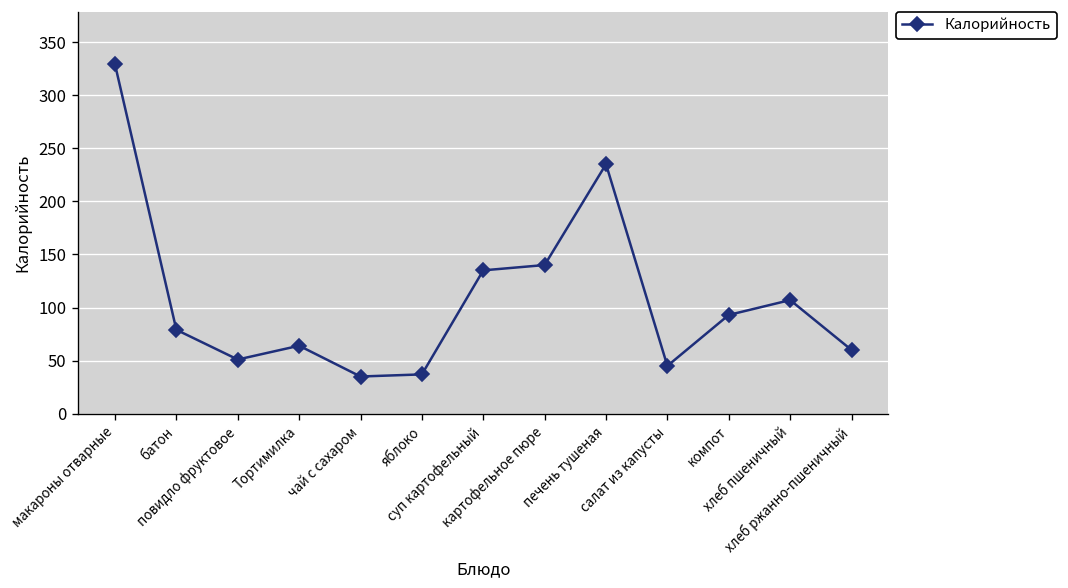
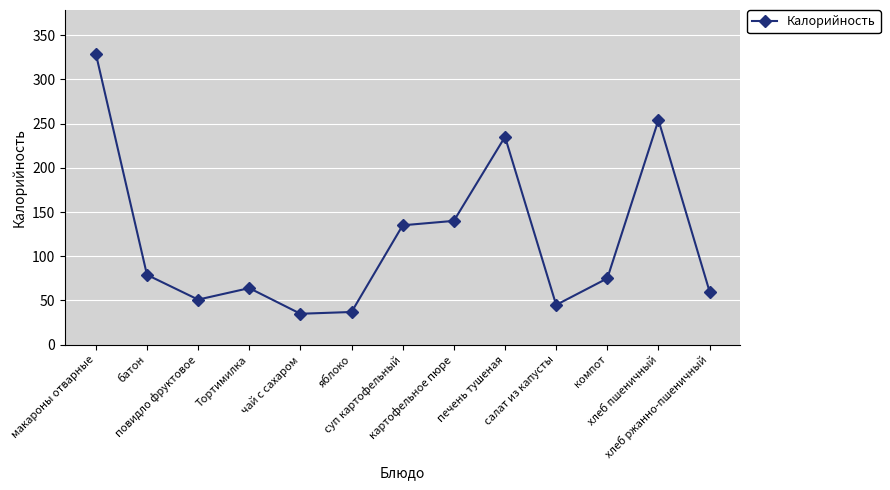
компот: 90 -> 80
хлеб пшеничный: 110 -> 250
